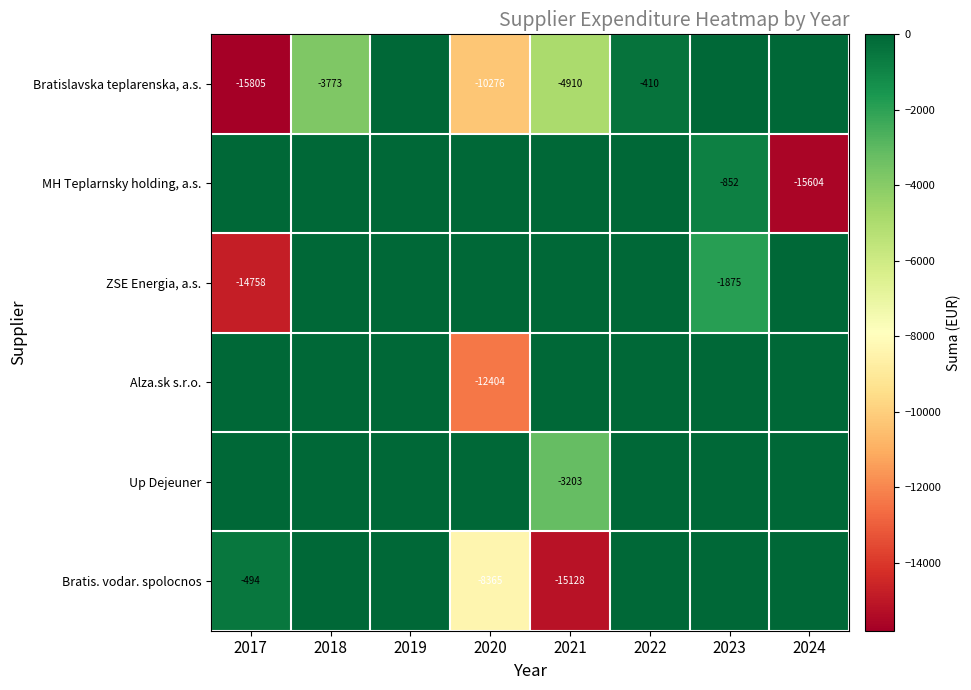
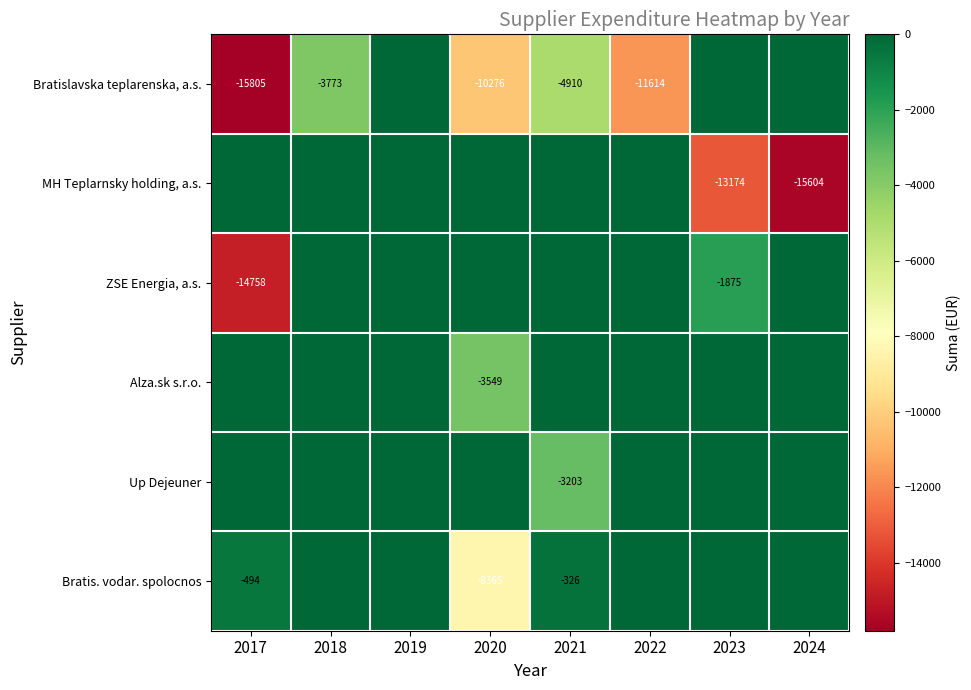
Bratislavska teplarenska, a.s., 2022: -410 -> -11614
MH Teplarnsky holding, a.s., 2023: -852 -> -13174
Alza.sk s.r.o., 2020: -12404 -> -3549
Bratis. vodar. spolocnos, 2021: -15128 -> -326
